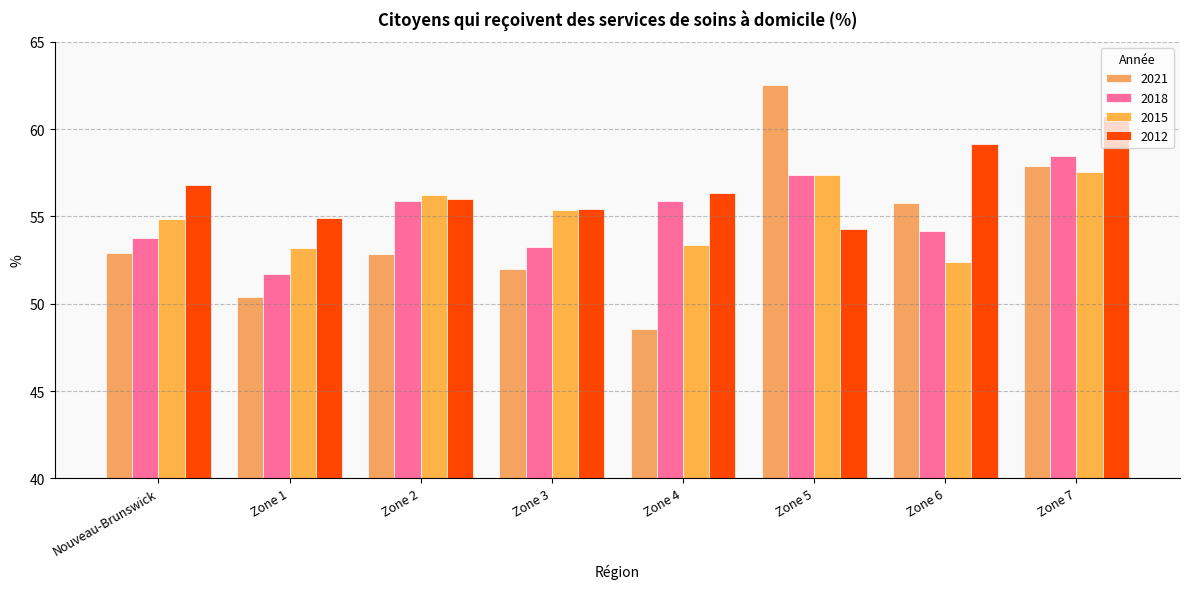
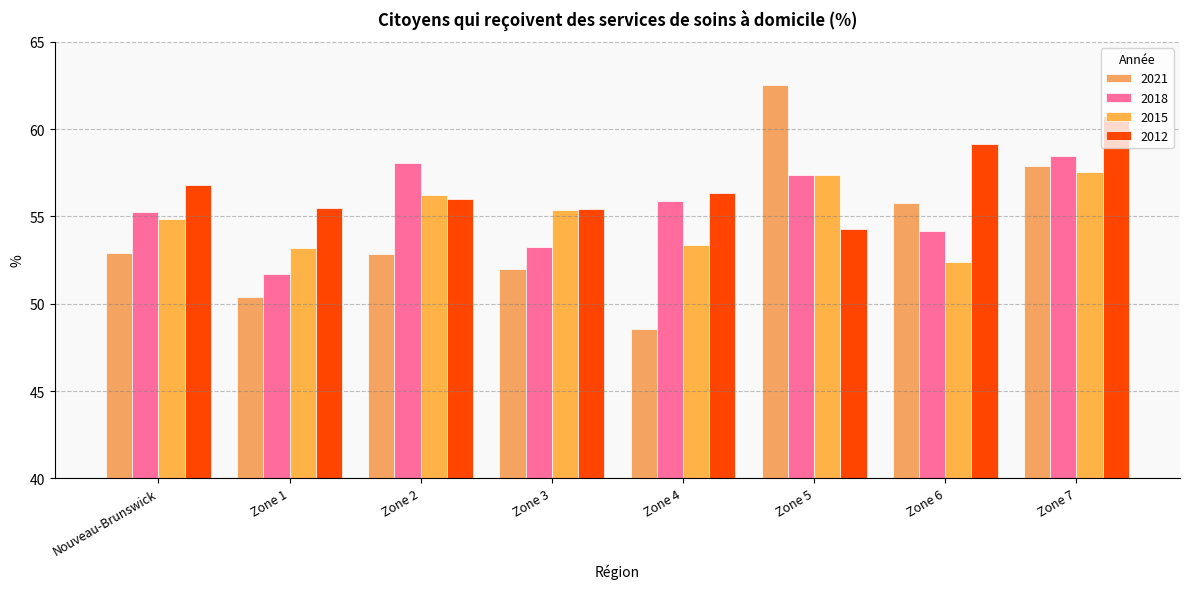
2018, Nouveau-Brunswick: 53.8 -> 55.2
2012, Zone 1: 54.9 -> 55.5
2018, Zone 2: 55.9 -> 58.0
